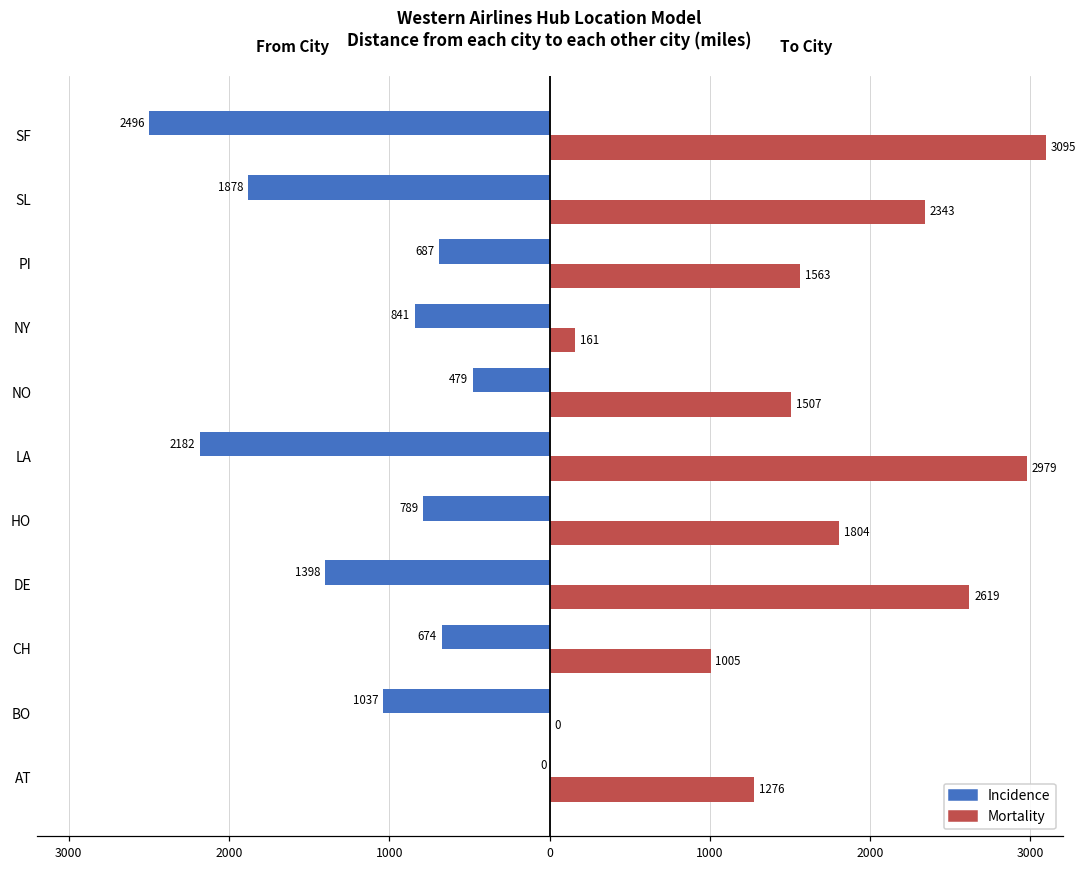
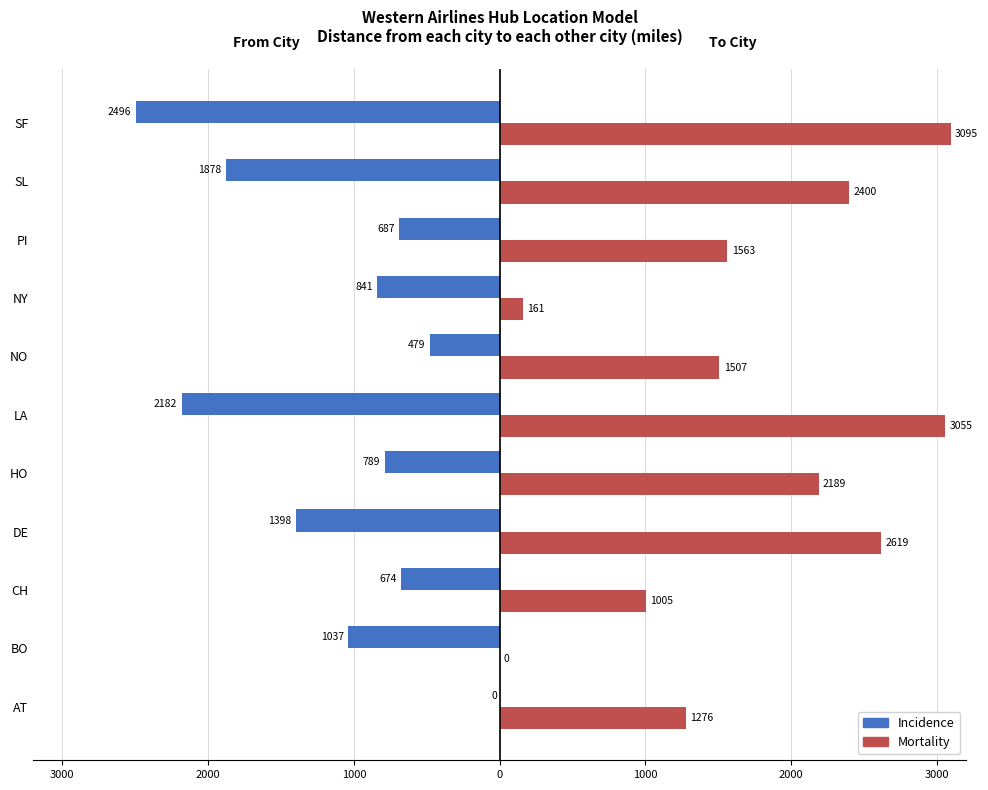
Mortality, SL: 2343 -> 2400
Mortality, LA: 2979 -> 3055
Mortality, HO: 1804 -> 2189
